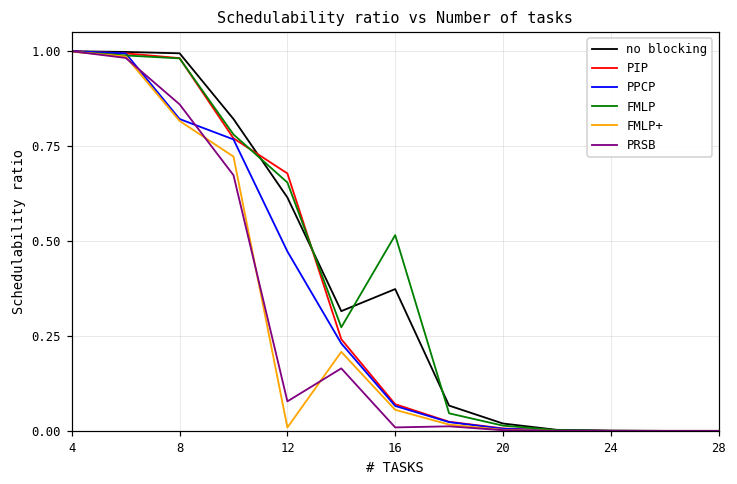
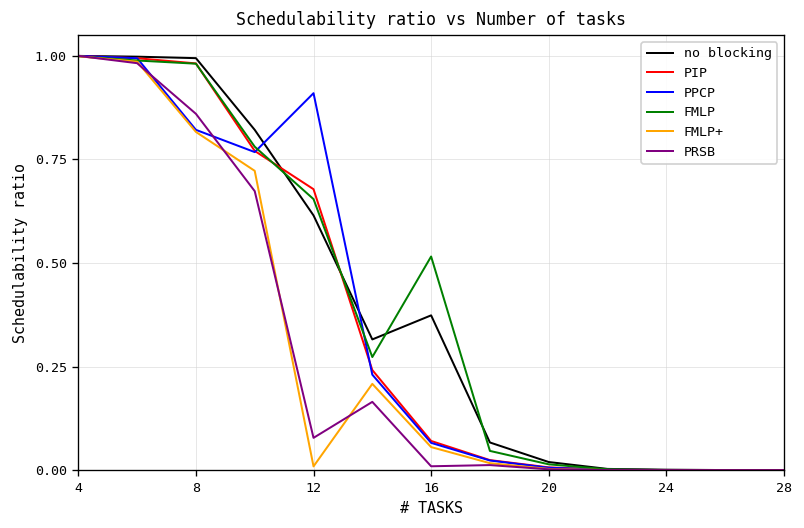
PPCP, 12: 0.47 -> 0.91
